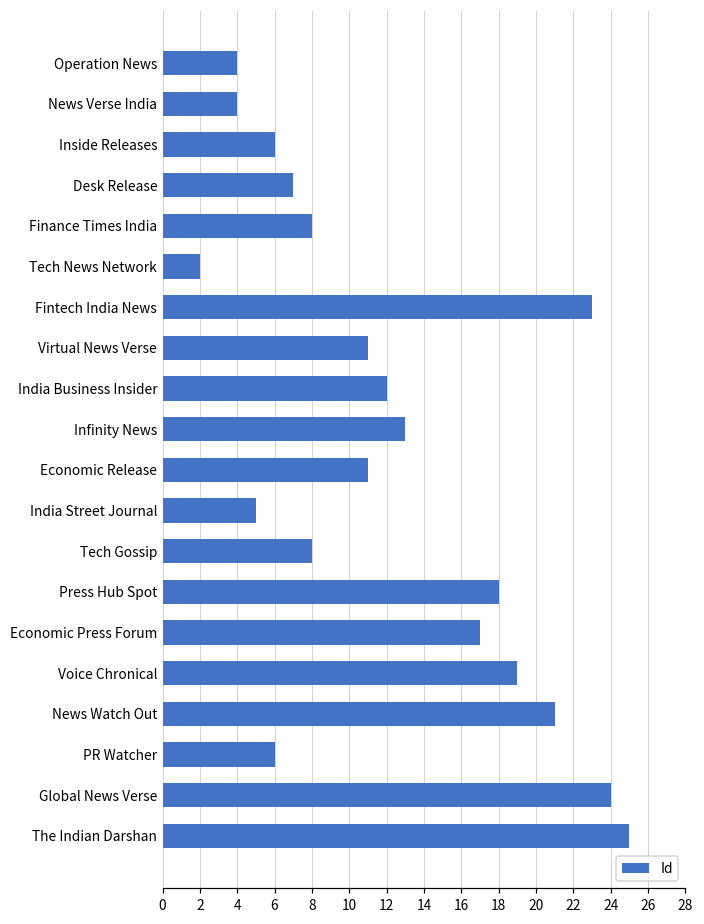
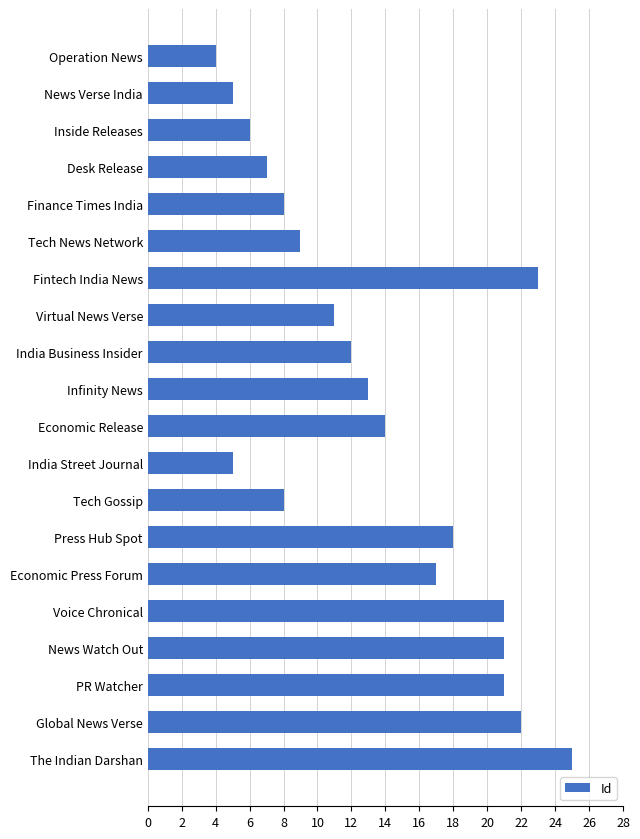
News Verse India: 4 -> 5
Tech News Network: 2 -> 9
Economic Release: 11 -> 14
Voice Chronical: 19 -> 21
PR Watcher: 6 -> 21
Global News Verse: 24 -> 22
